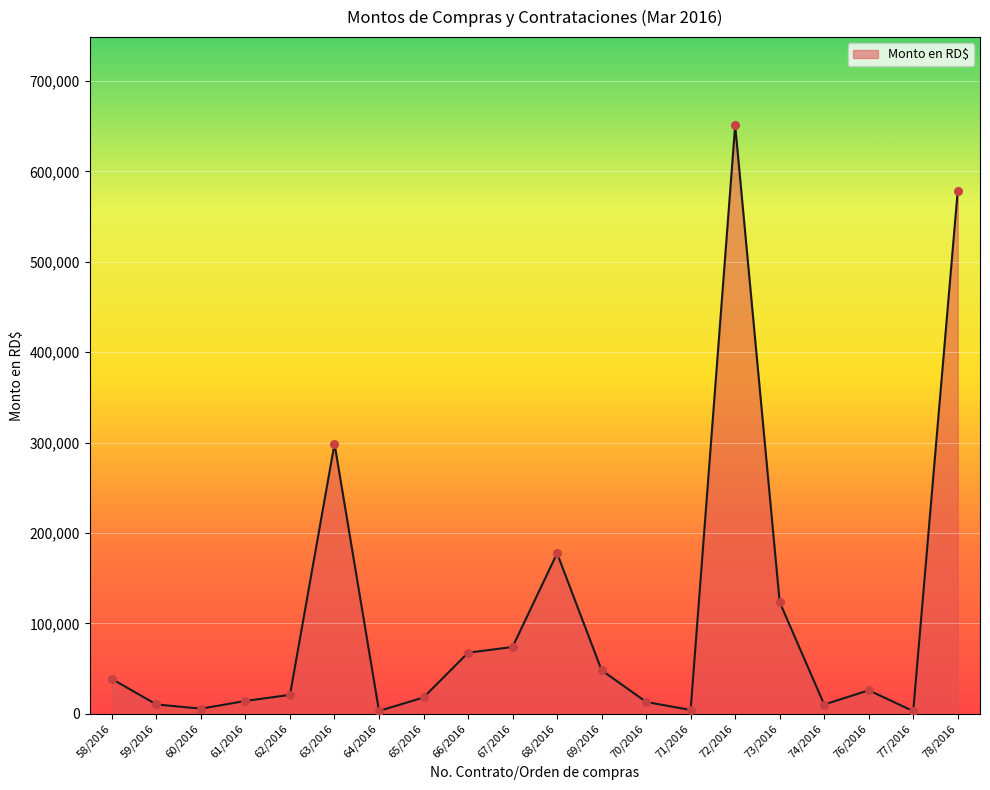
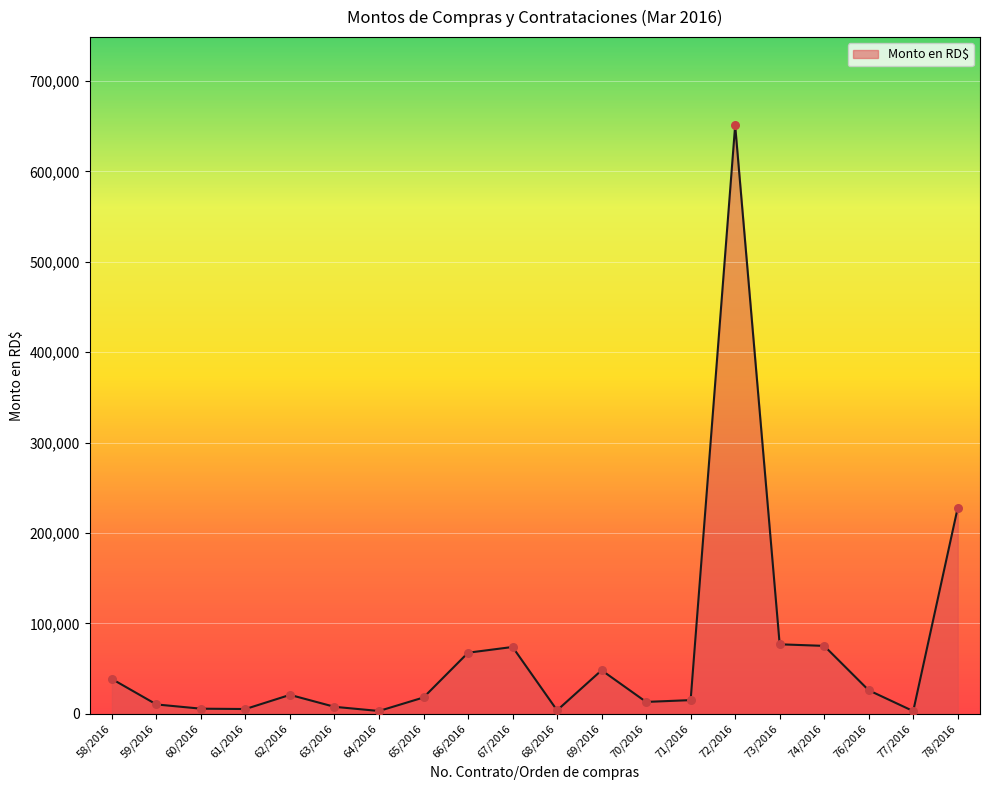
61/2016: 14,000 -> 5,000
63/2016: 300,000 -> 10,000
68/2016: 180,000 -> 0
71/2016: 0 -> 20,000
73/2016: 120,000 -> 80,000
74/2016: 10,000 -> 80,000
78/2016: 580,000 -> 230,000
